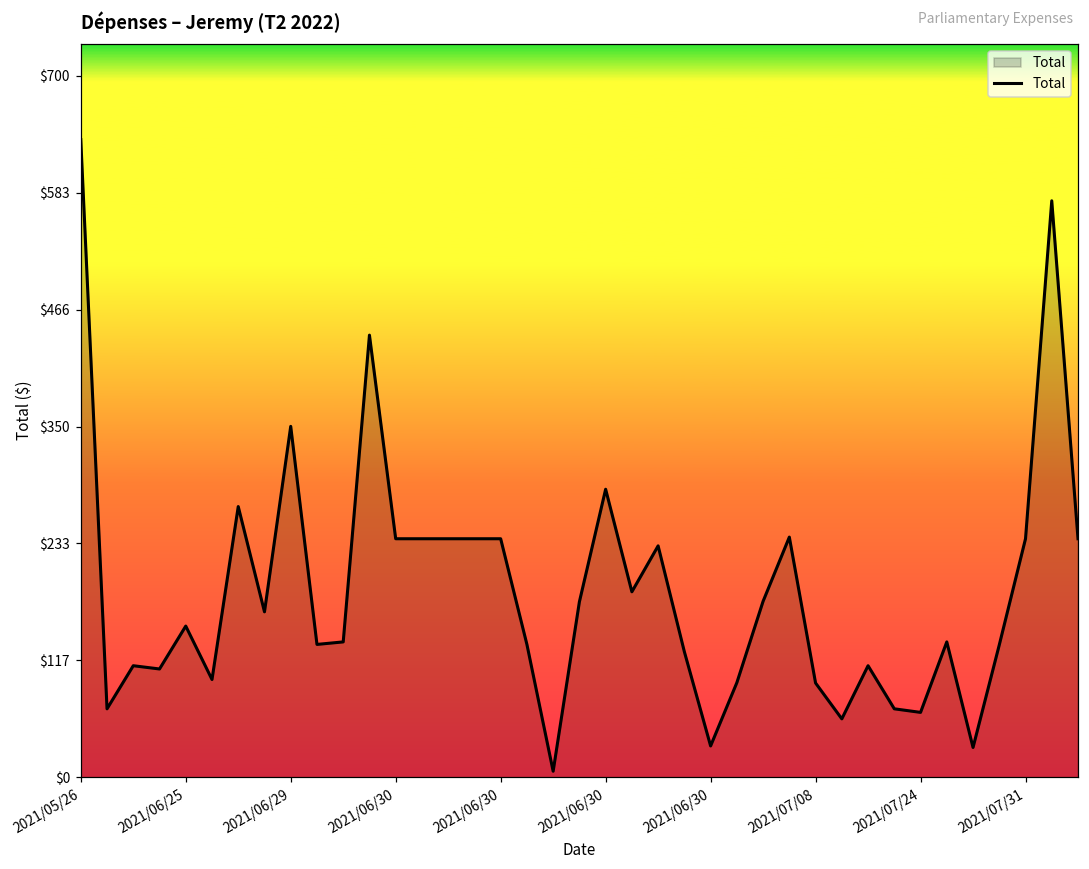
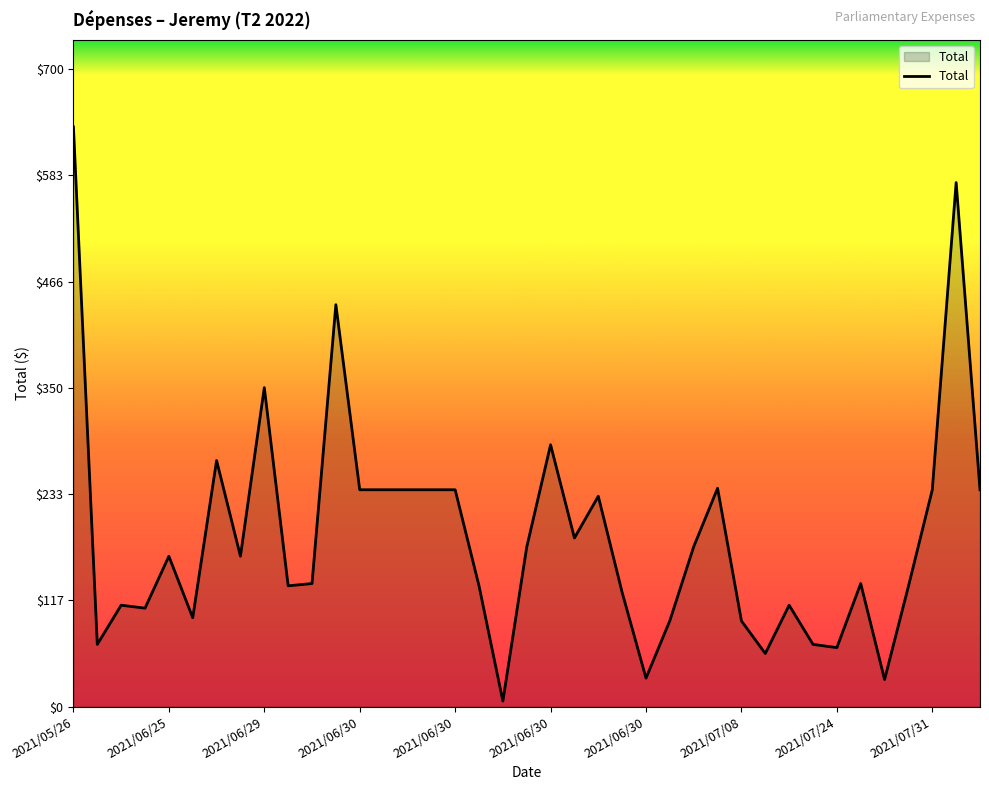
2021/06/25: $150 -> $170
